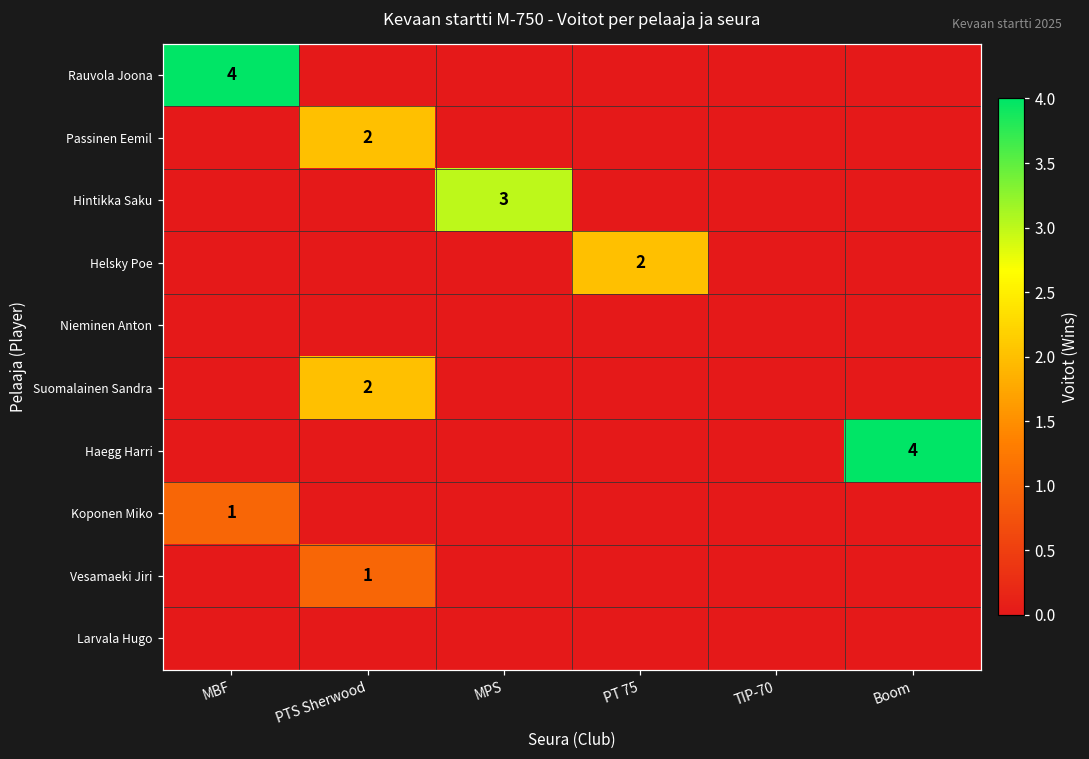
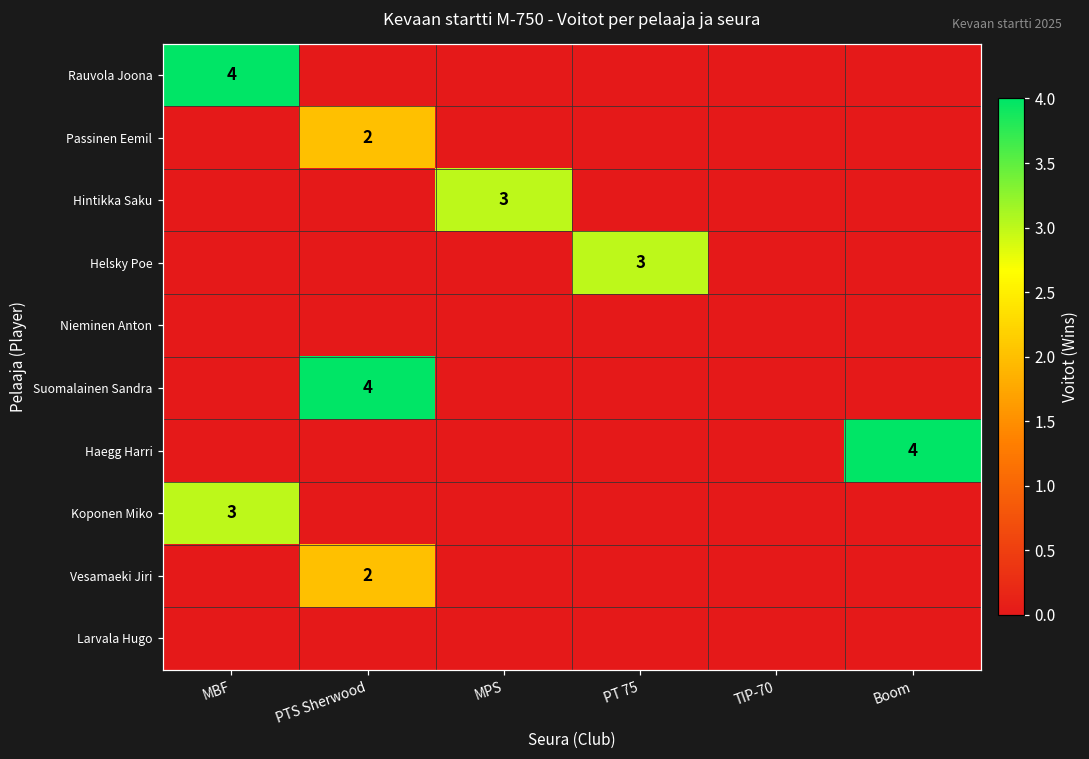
Helsky Poe, PT 75: 2 -> 3
Suomalainen Sandra, PTS Sherwood: 2 -> 4
Koponen Miko, MBF: 1 -> 3
Vesamaeki Jiri, PTS Sherwood: 1 -> 2
